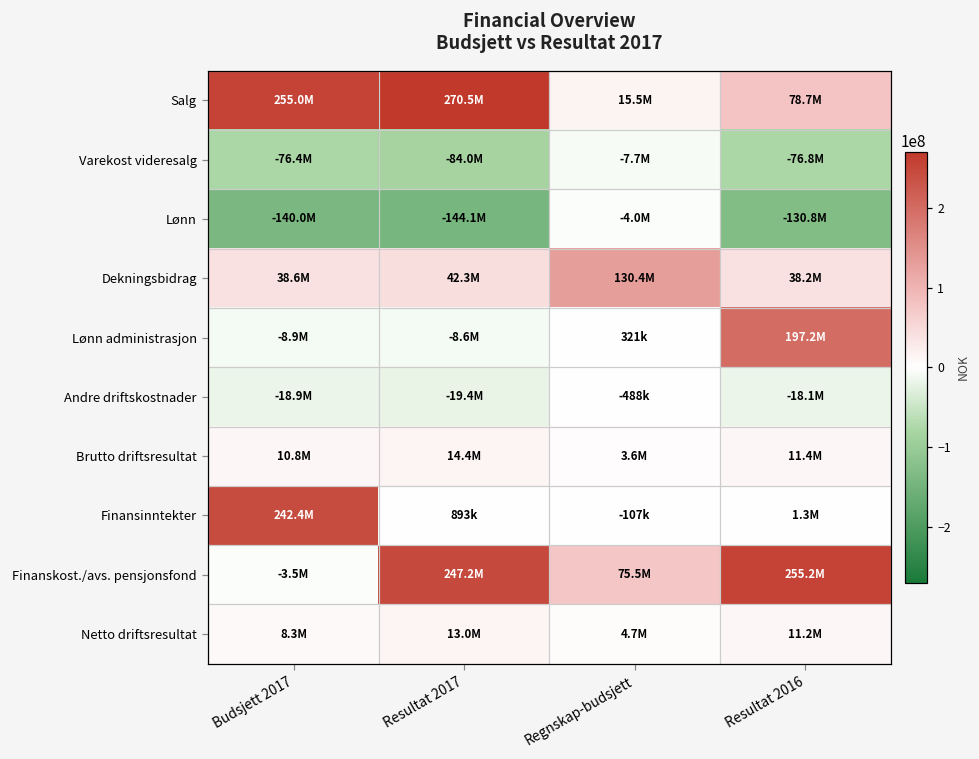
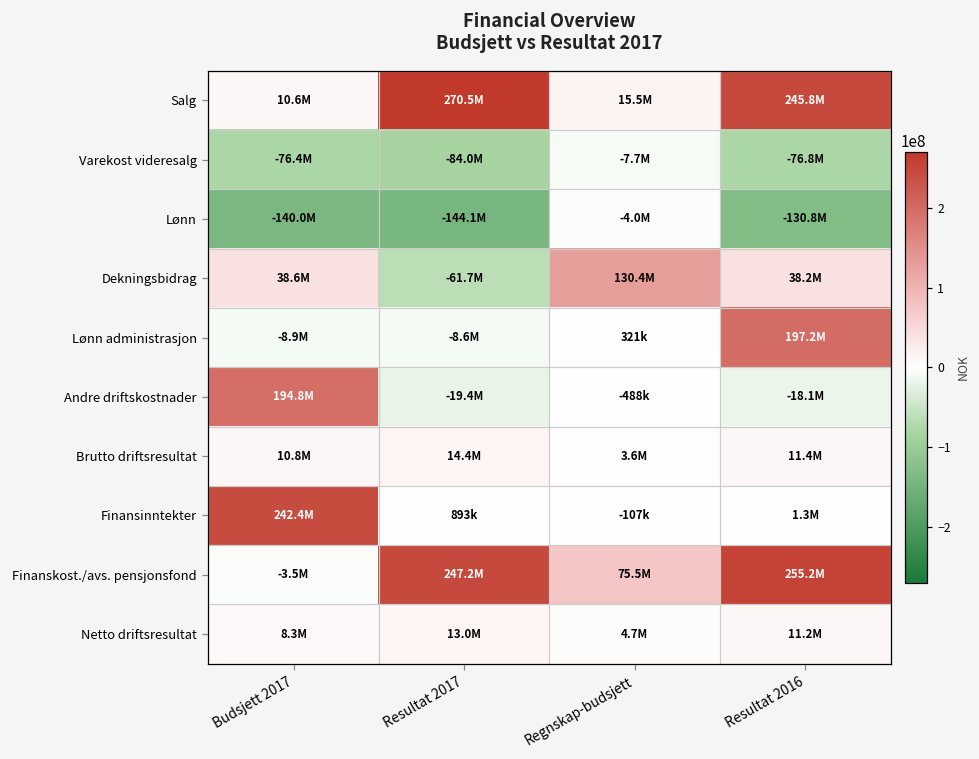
Salg, Budsjett 2017: 255.0M -> 10.6M
Salg, Resultat 2016: 78.7M -> 245.8M
Dekningsbidrag, Resultat 2017: 42.3M -> -61.7M
Andre driftskostnader, Budsjett 2017: -18.9M -> 194.8M
